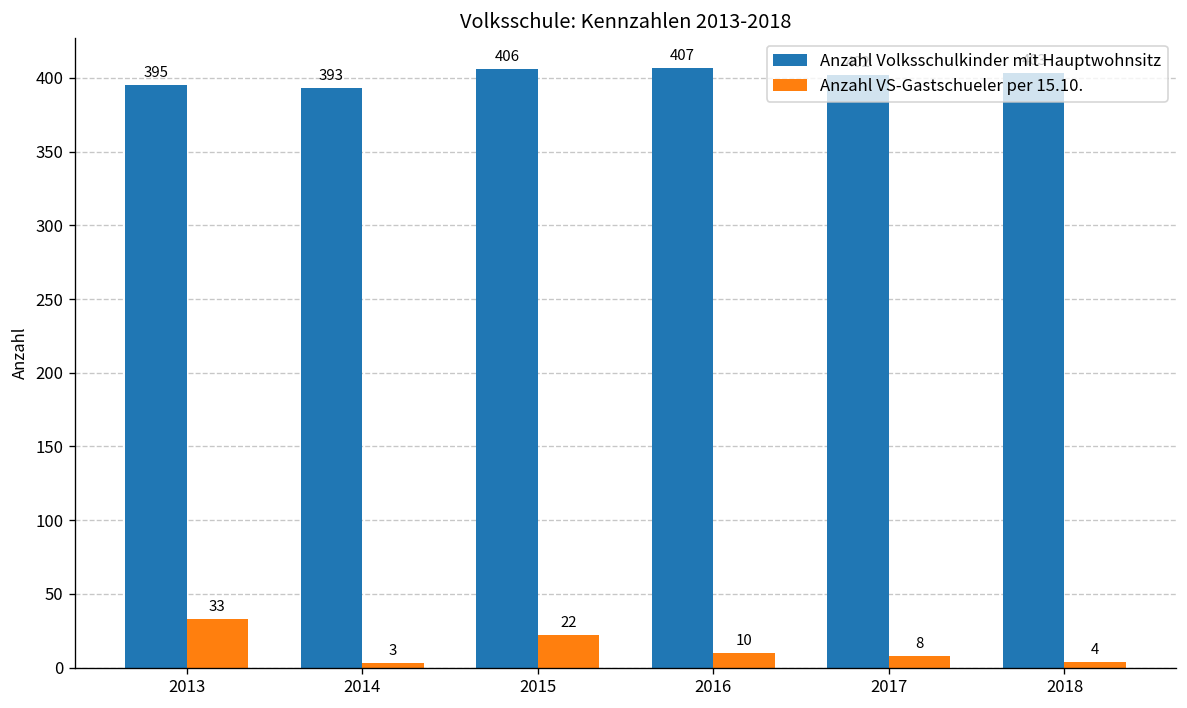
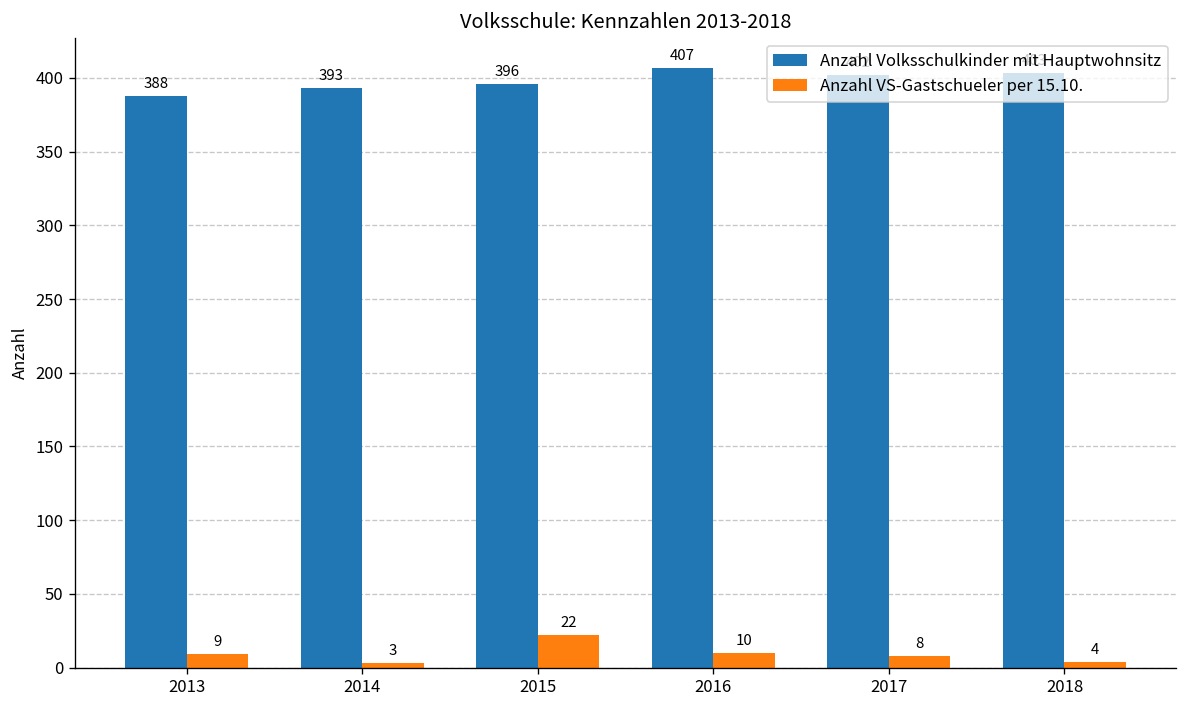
Anzahl Volksschulkinder mit Hauptwohnsitz, 2013: 395 -> 388
Anzahl VS-Gastschueler per 15.10., 2013: 33 -> 9
Anzahl Volksschulkinder mit Hauptwohnsitz, 2015: 406 -> 396
